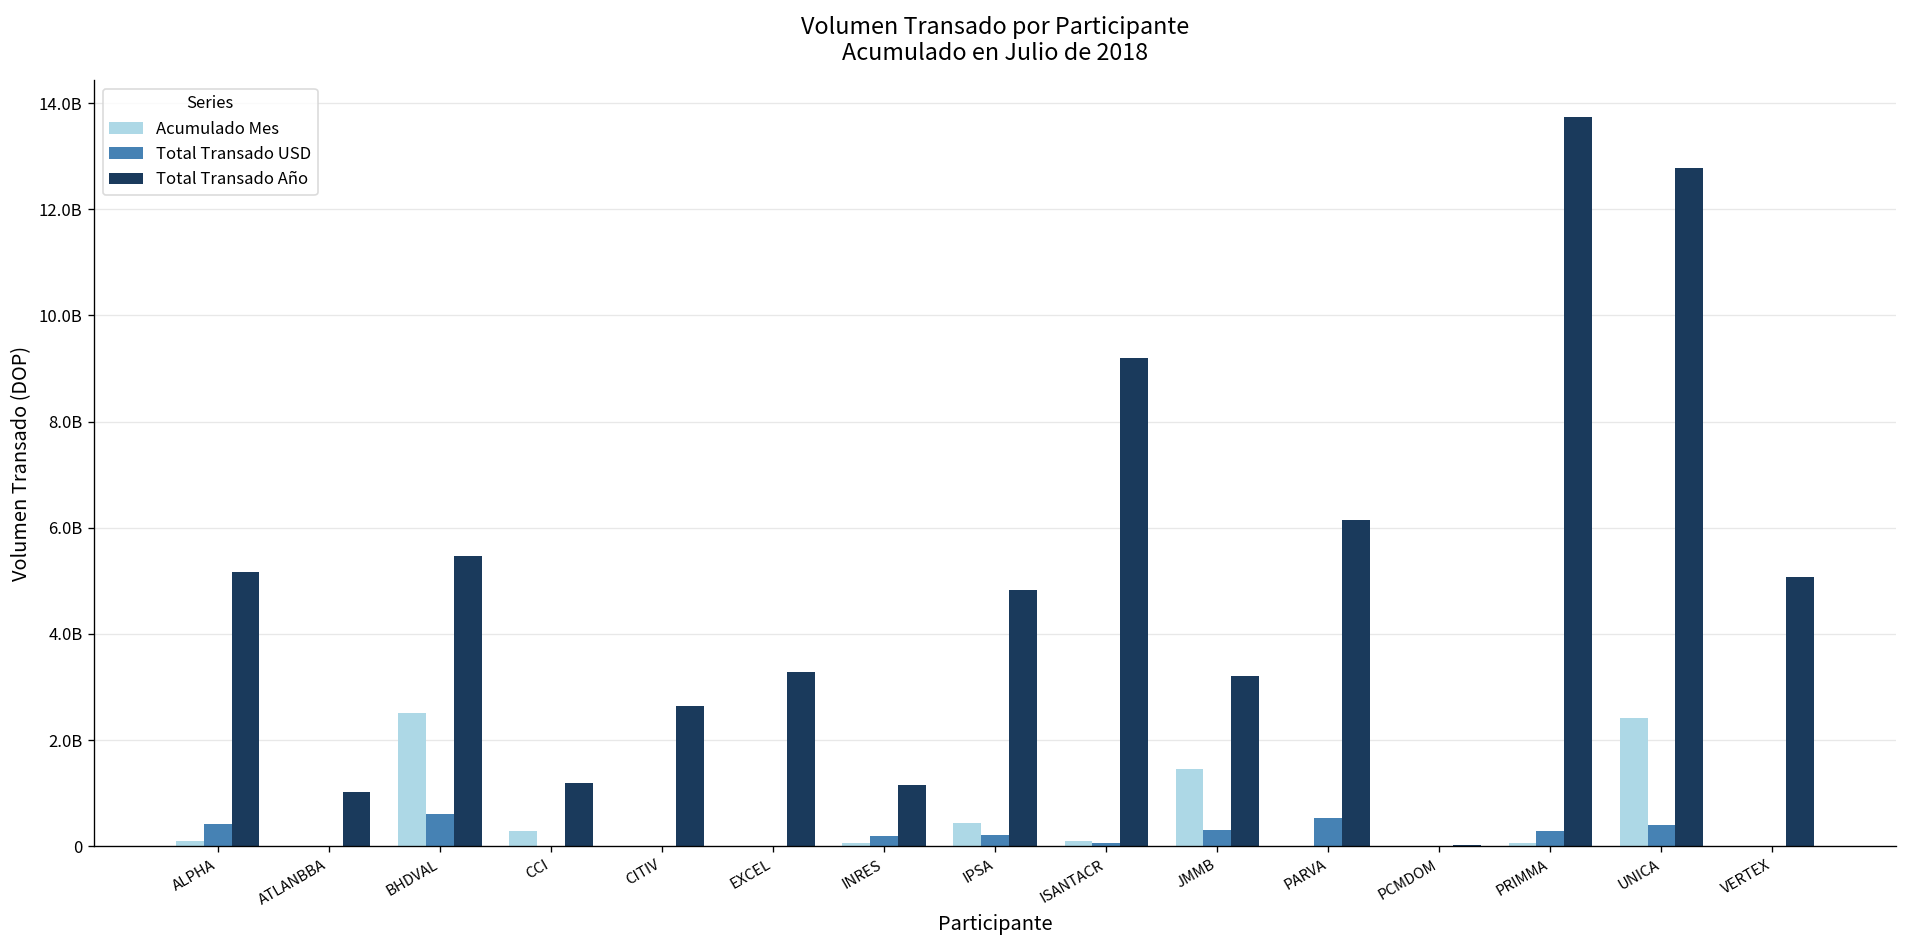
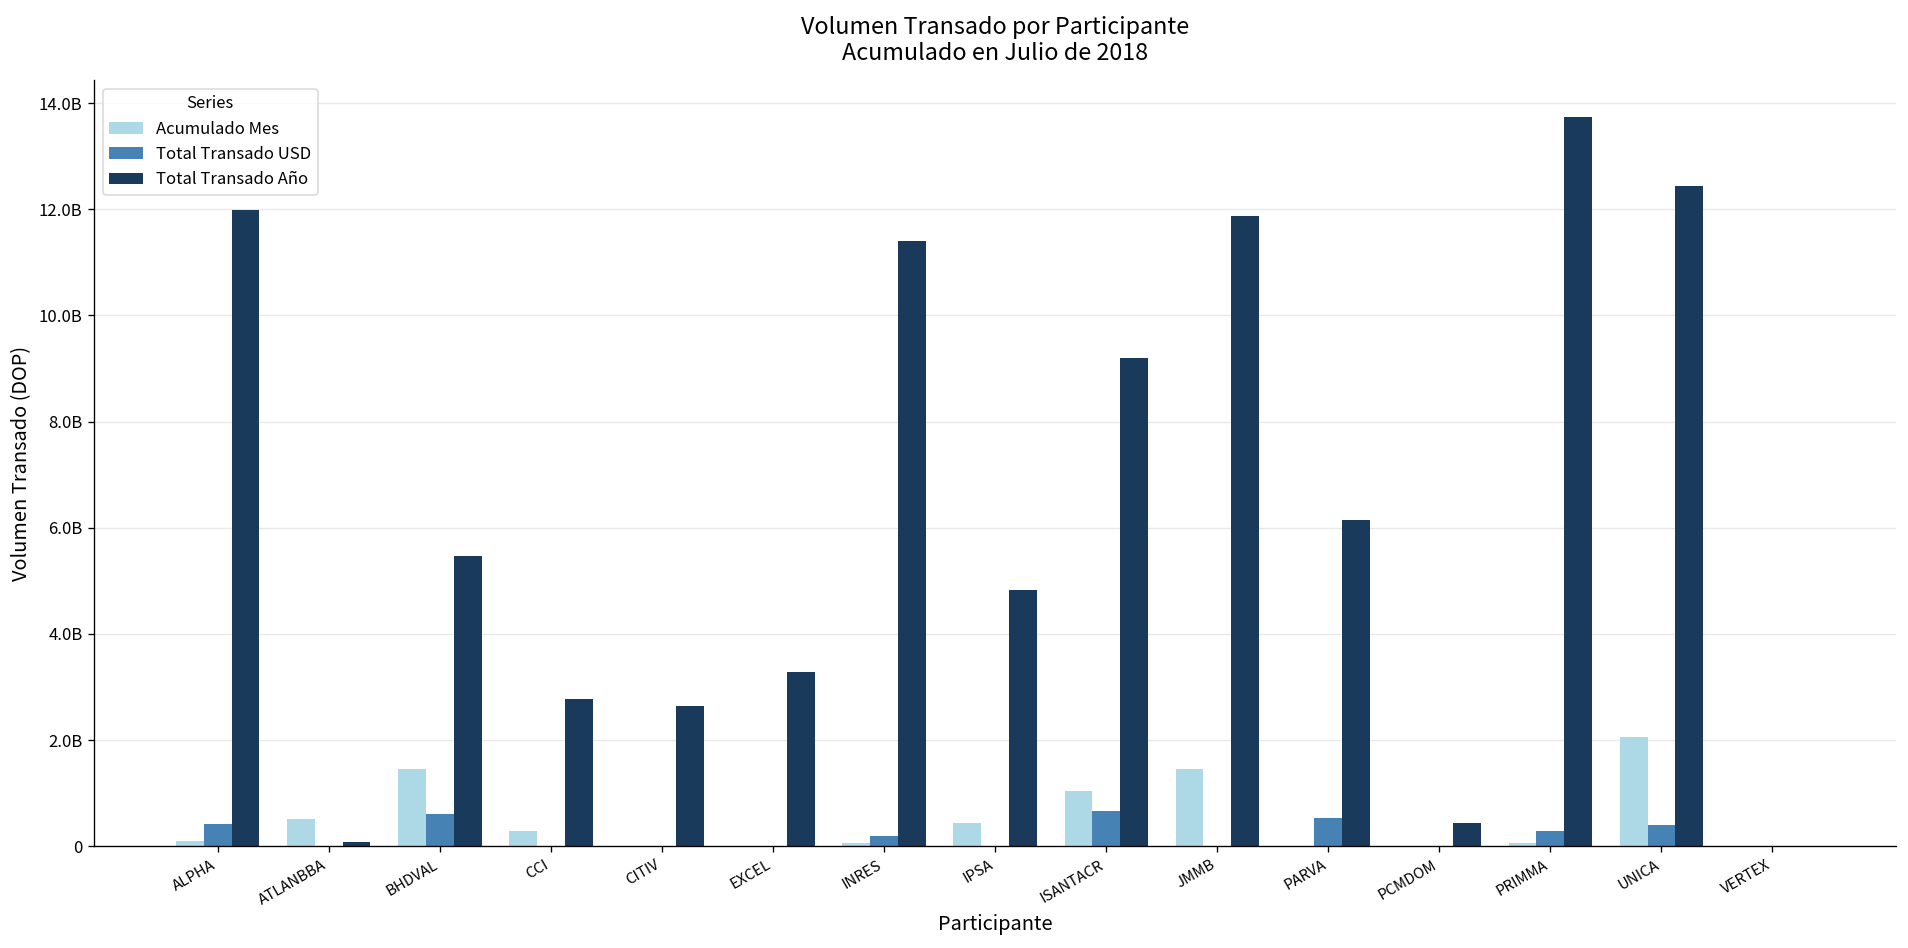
Total Transado Año, ALPHA: 5200000000 -> 12000000000
Acumulado Mes, ATLANBBA: 0 -> 500000000
Total Transado Año, ATLANBBA: 1000000000 -> 100000000
Acumulado Mes, BHDVAL: 2500000000 -> 1400000000
Total Transado Año, CCI: 1200000000 -> 2800000000
Total Transado Año, INRES: 1100000000 -> 11400000000
Total Transado USD, IPSA: 200000000 -> 0
Acumulado Mes, ISANTACR: 100000000 -> 1000000000
Total Transado USD, ISANTACR: 100000000 -> 700000000
Total Transado USD, JMMB: 300000000 -> 0
Total Transado Año, JMMB: 3200000000 -> 11900000000
Total Transado Año, PCMDOM: 0 -> 400000000
Acumulado Mes, UNICA: 2400000000 -> 2100000000
Total Transado Año, UNICA: 12800000000 -> 12400000000
Total Transado Año, VERTEX: 5100000000 -> 0
